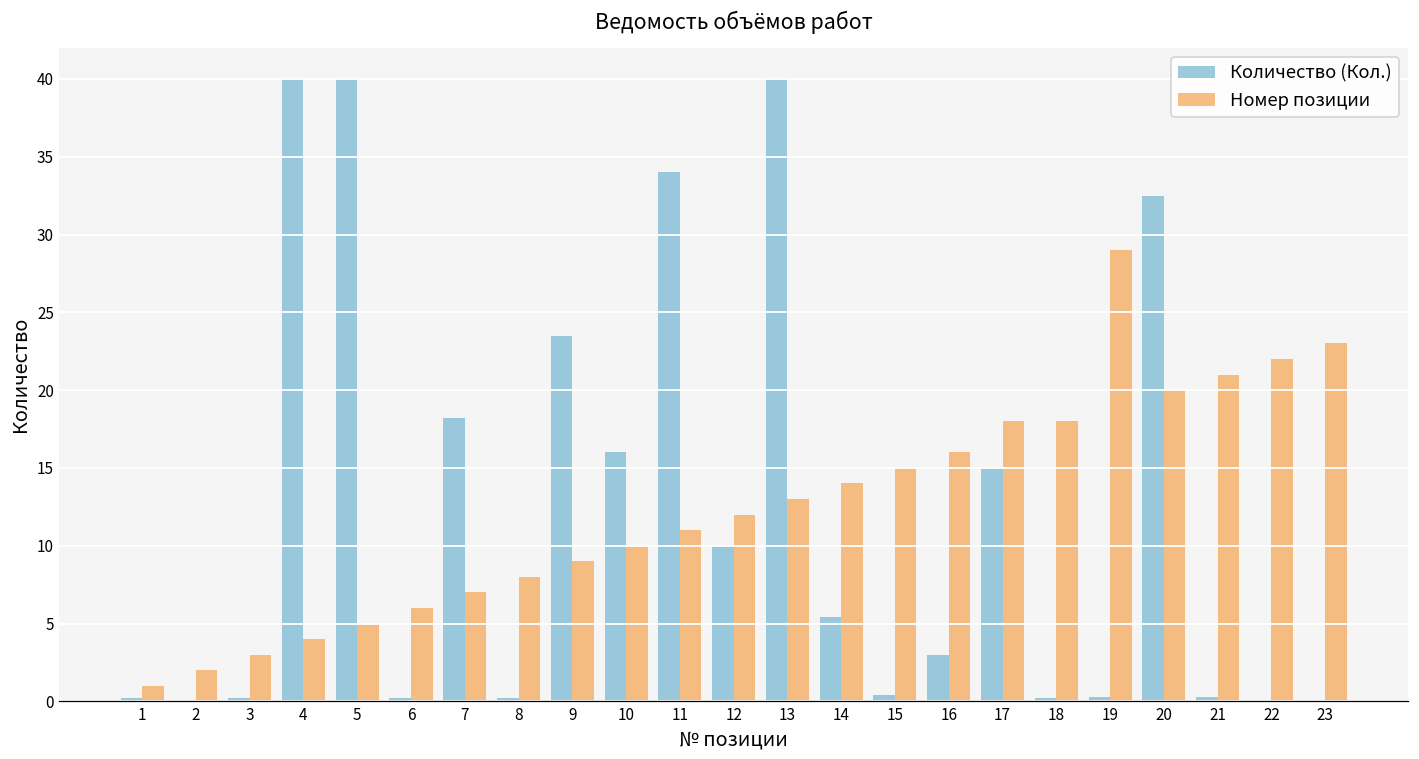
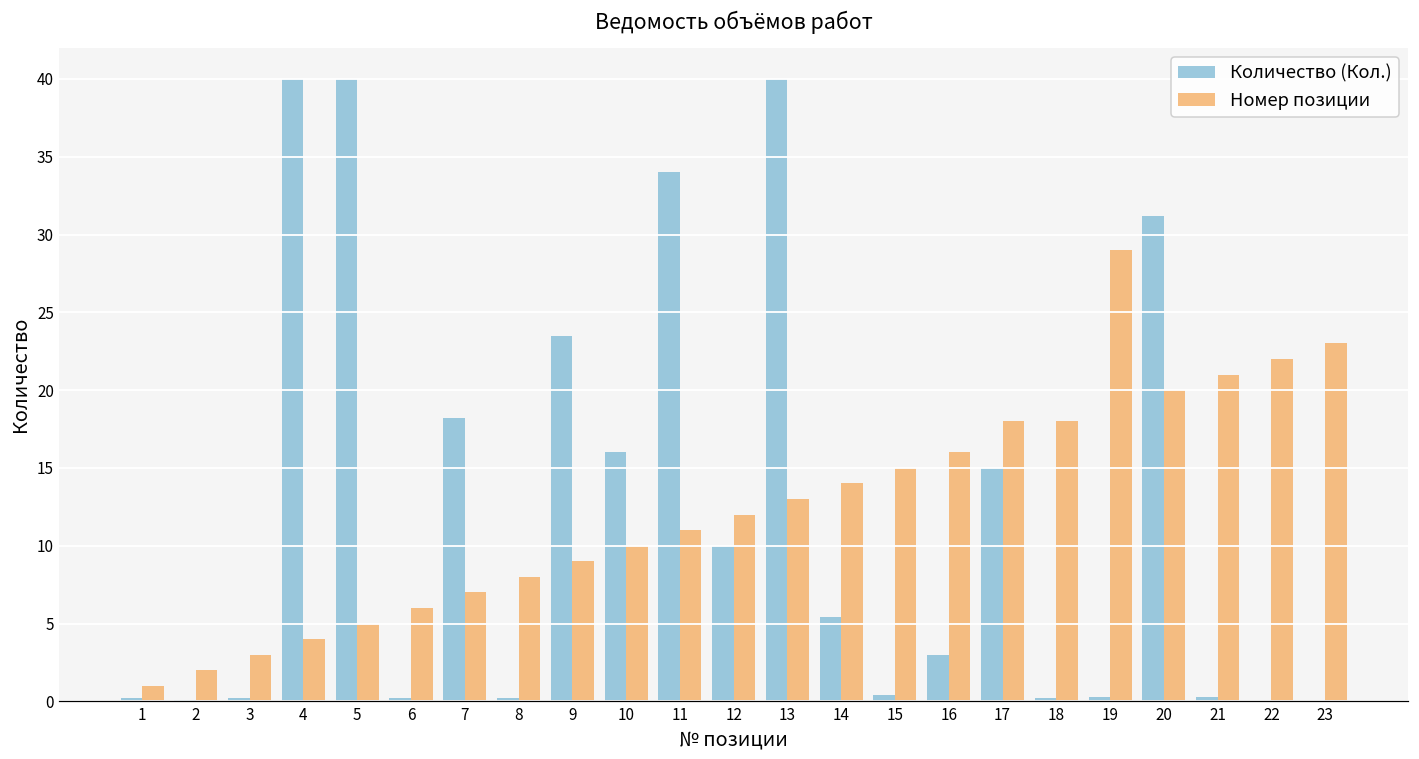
Количество (Кол.), 20: 32.5 -> 31.2
